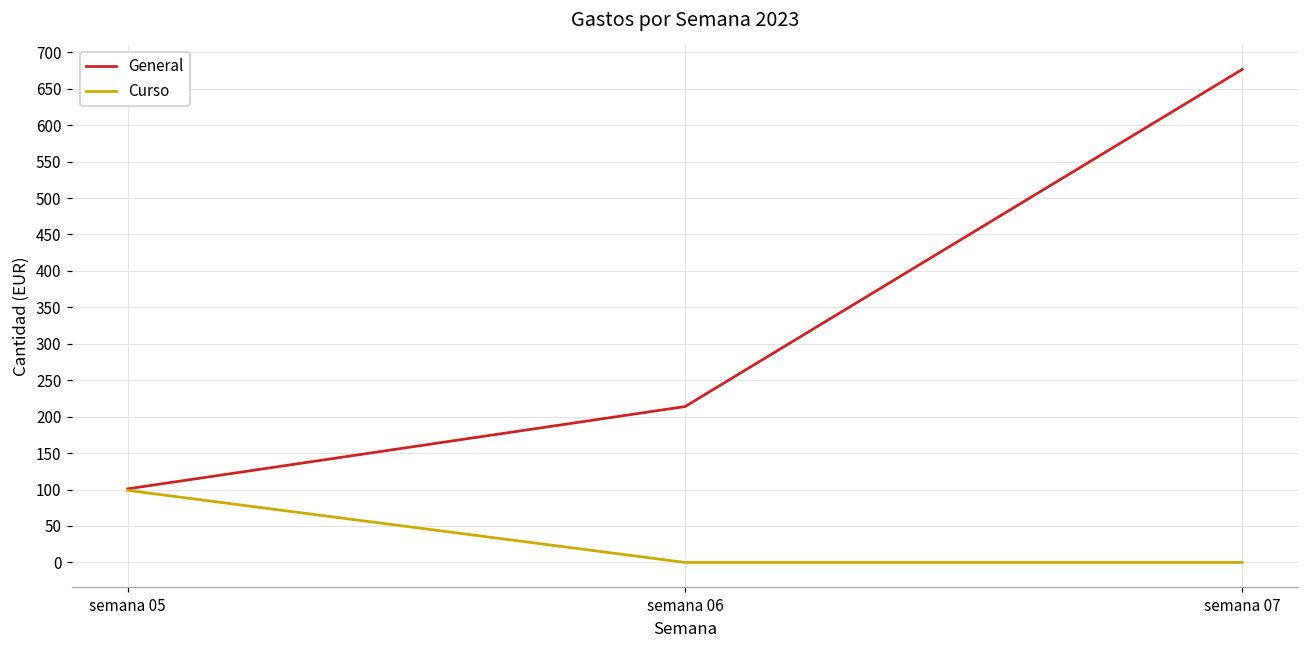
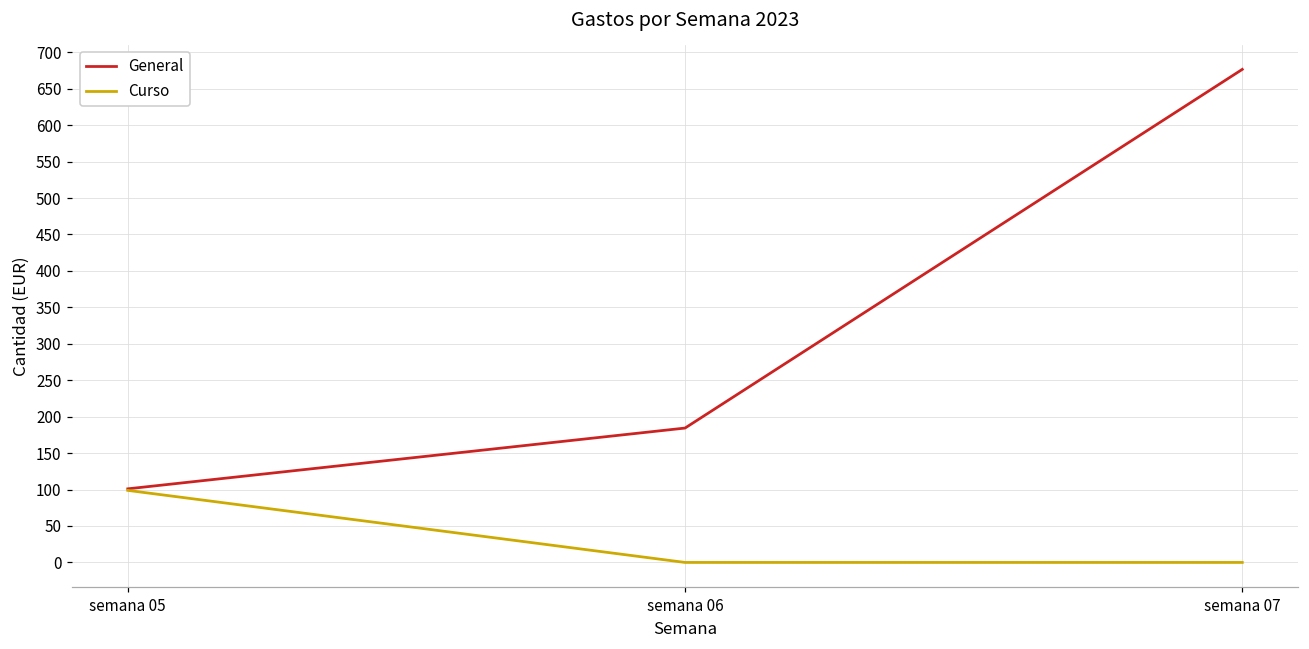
General, semana 06: 210 -> 180
